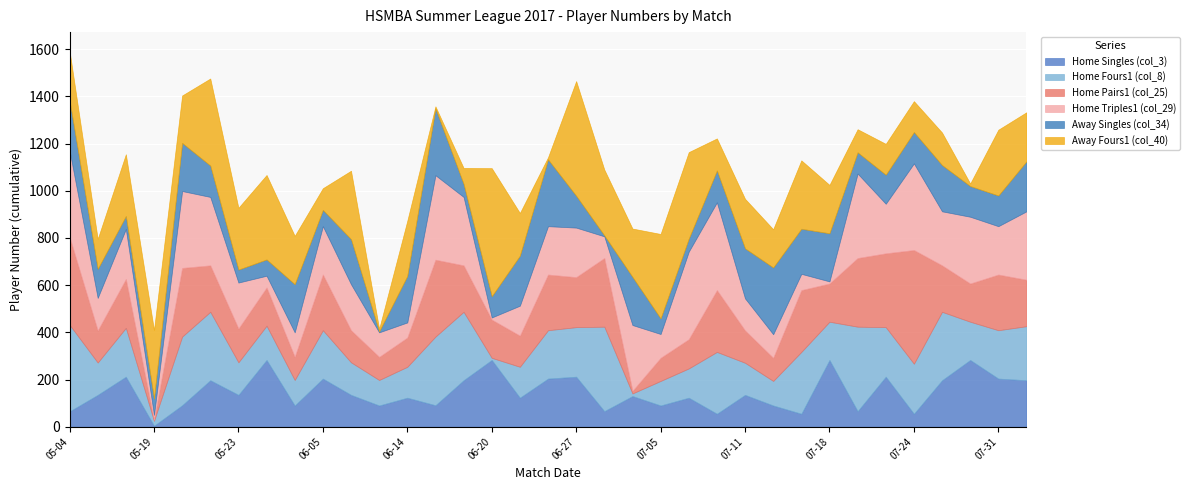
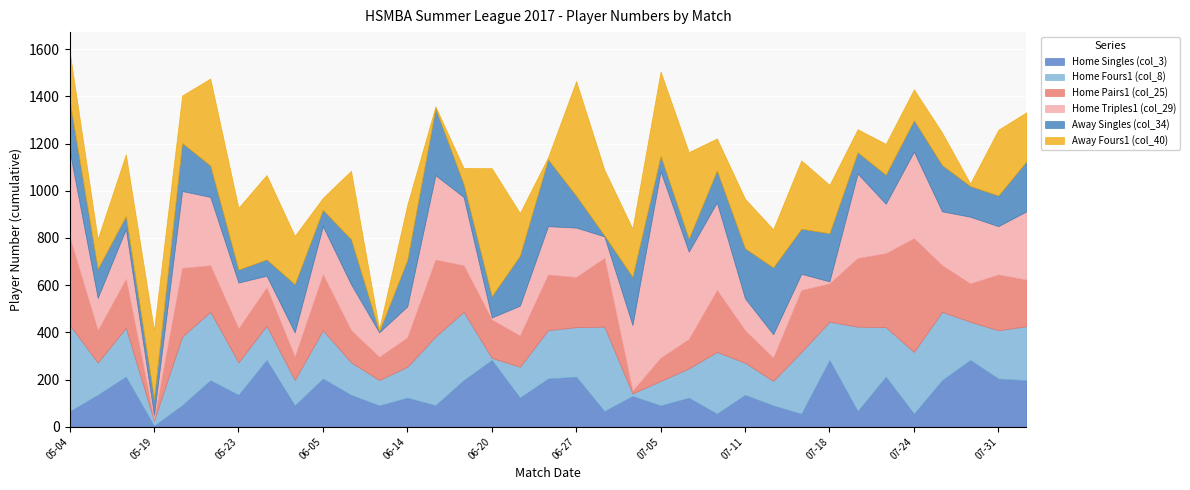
Away Fours1 (col_40), 06-05: 90 -> 50
Home Triples1 (col_29), 06-14: 60 -> 130
Home Triples1 (col_29), 07-05: 100 -> 790
Home Fours1 (col_8), 07-24: 210 -> 260
